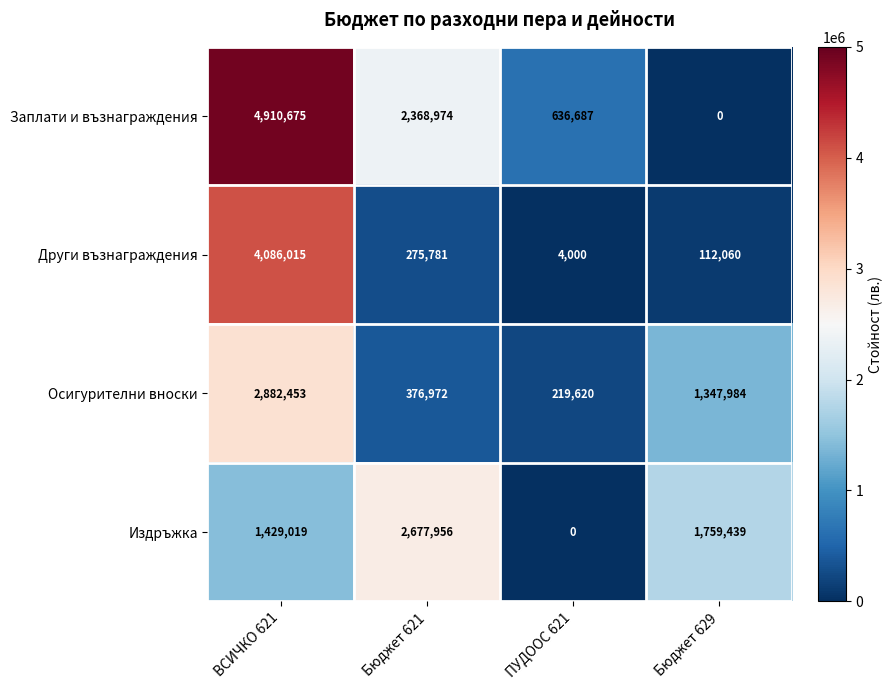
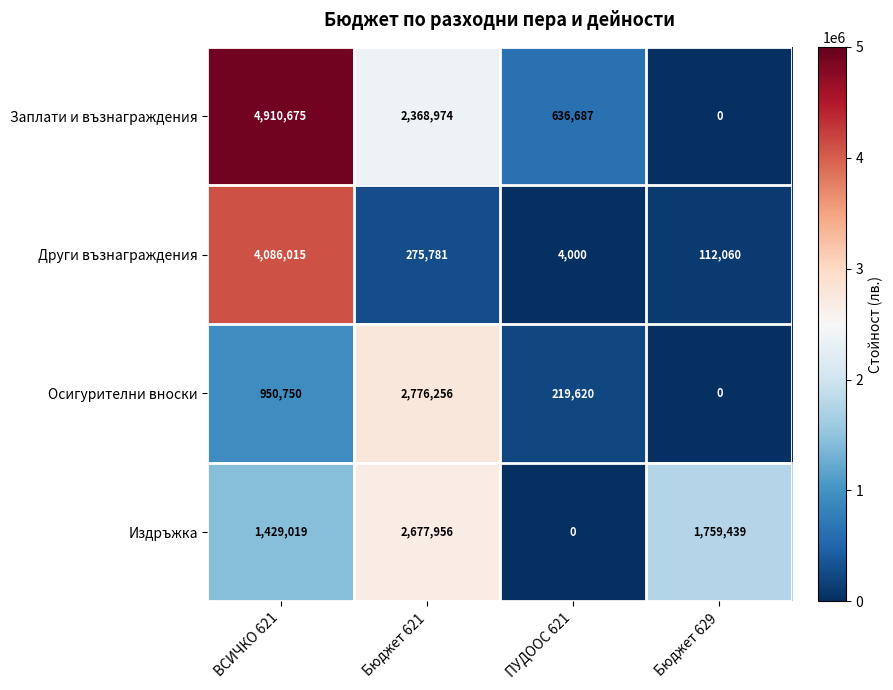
Осигурителни вноски, ВСИЧКО 621: 2,882,453 -> 950,750
Осигурителни вноски, Бюджет 621: 376,972 -> 2,776,256
Осигурителни вноски, Бюджет 629: 1,347,984 -> 0
